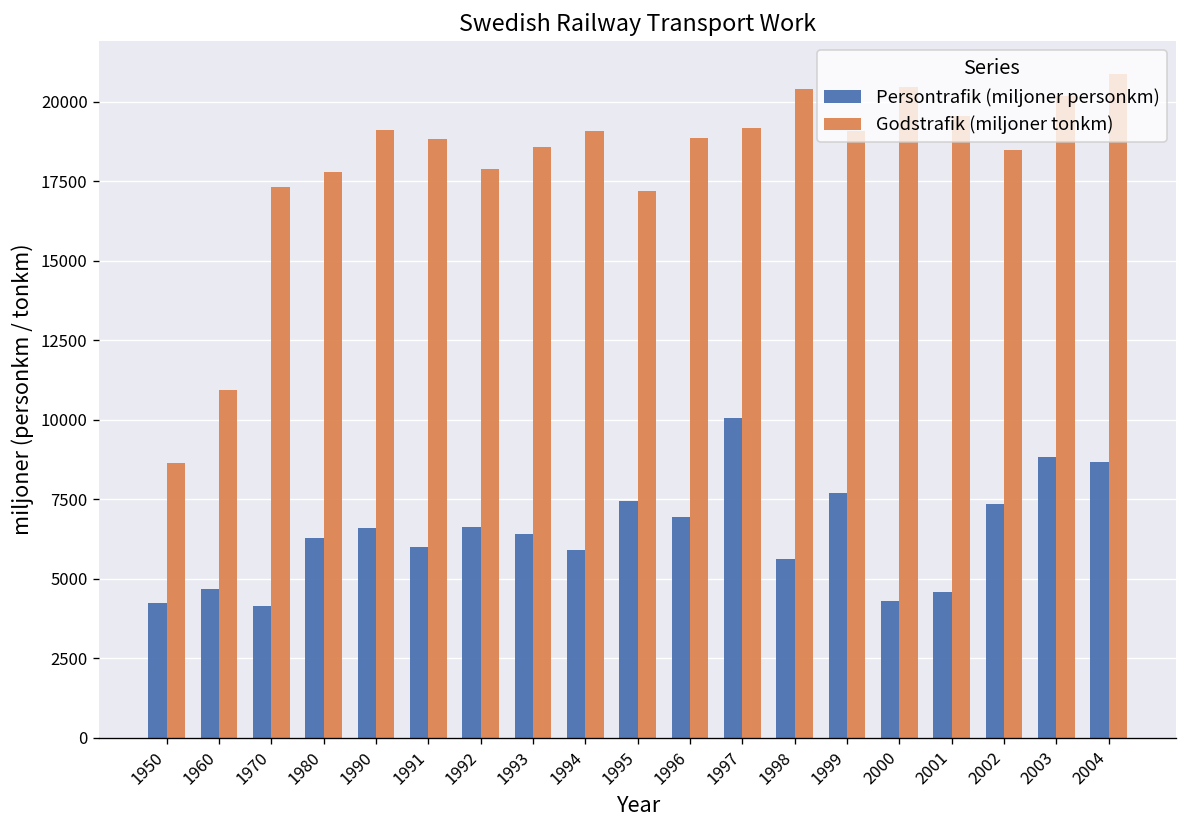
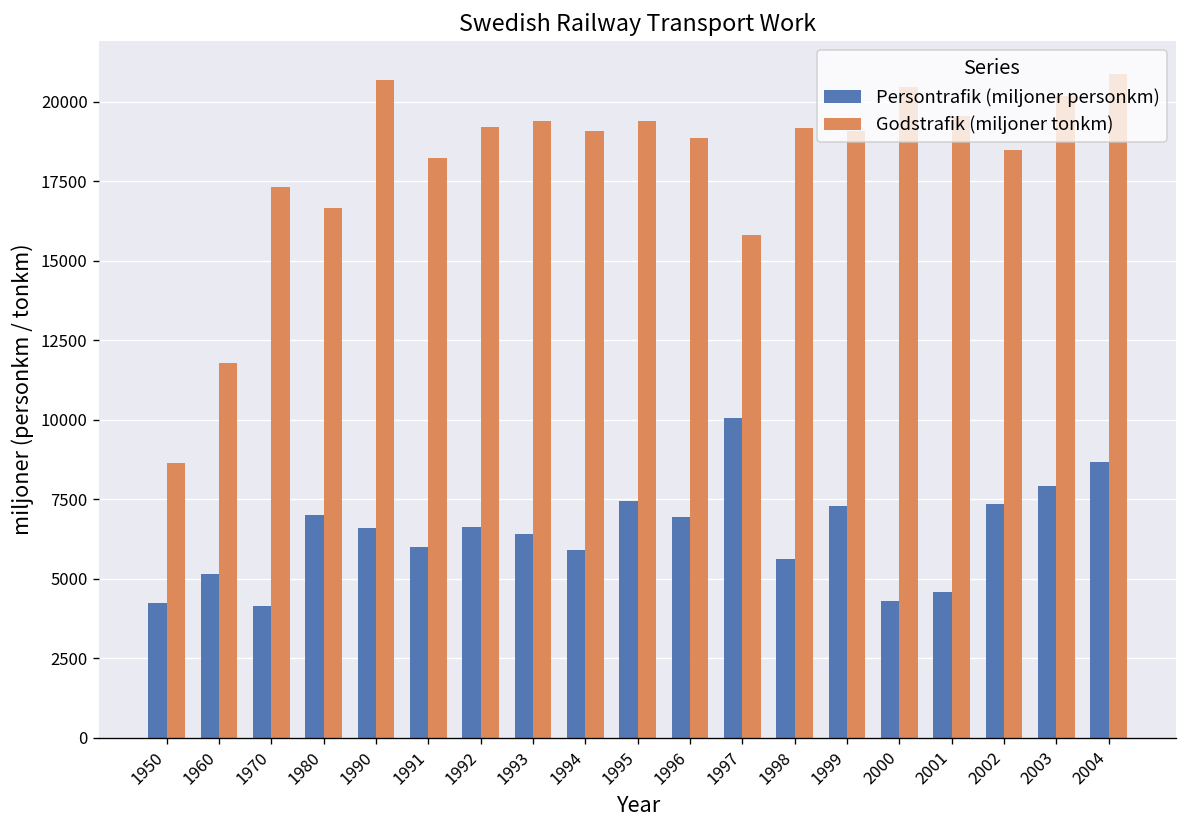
Persontrafik (miljoner personkm), 1960: 4700 -> 5200
Godstrafik (miljoner tonkm), 1960: 10900 -> 11800
Persontrafik (miljoner personkm), 1980: 6300 -> 7000
Godstrafik (miljoner tonkm), 1980: 17800 -> 16600
Godstrafik (miljoner tonkm), 1990: 19100 -> 20700
Godstrafik (miljoner tonkm), 1991: 18800 -> 18200
Godstrafik (miljoner tonkm), 1992: 17900 -> 19200
Godstrafik (miljoner tonkm), 1993: 18600 -> 19400
Godstrafik (miljoner tonkm), 1995: 17200 -> 19400
Godstrafik (miljoner tonkm), 1997: 19200 -> 15800
Godstrafik (miljoner tonkm), 1998: 20400 -> 19200
Persontrafik (miljoner personkm), 1999: 7700 -> 7300
Persontrafik (miljoner personkm), 2003: 8800 -> 7900
